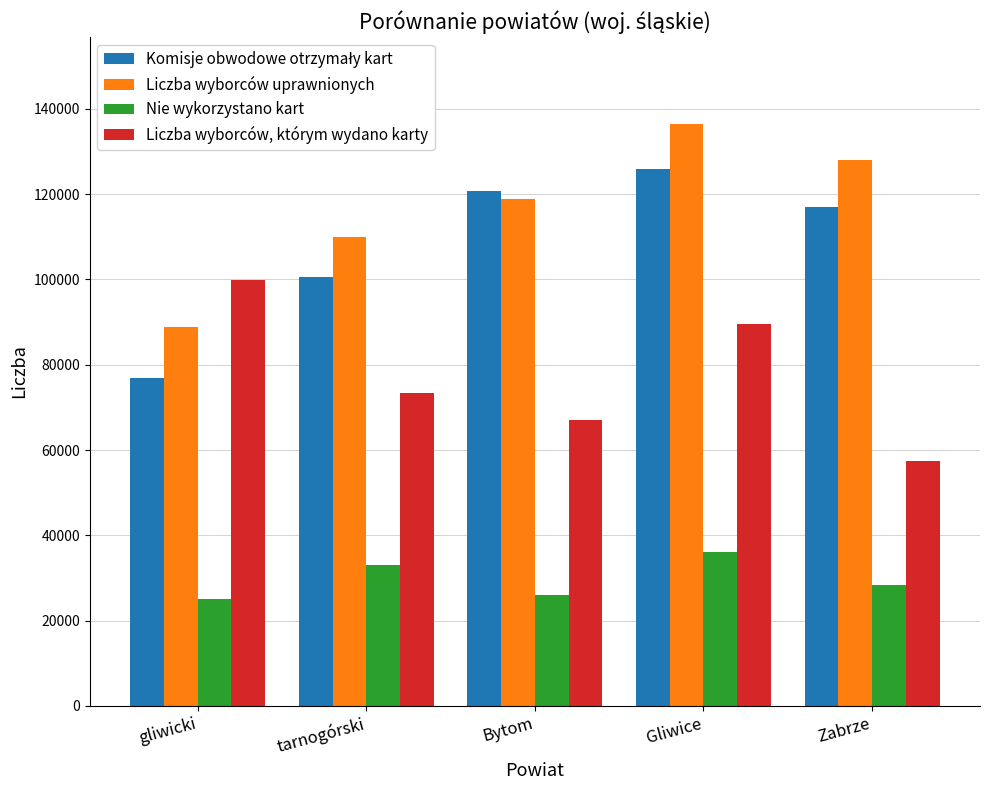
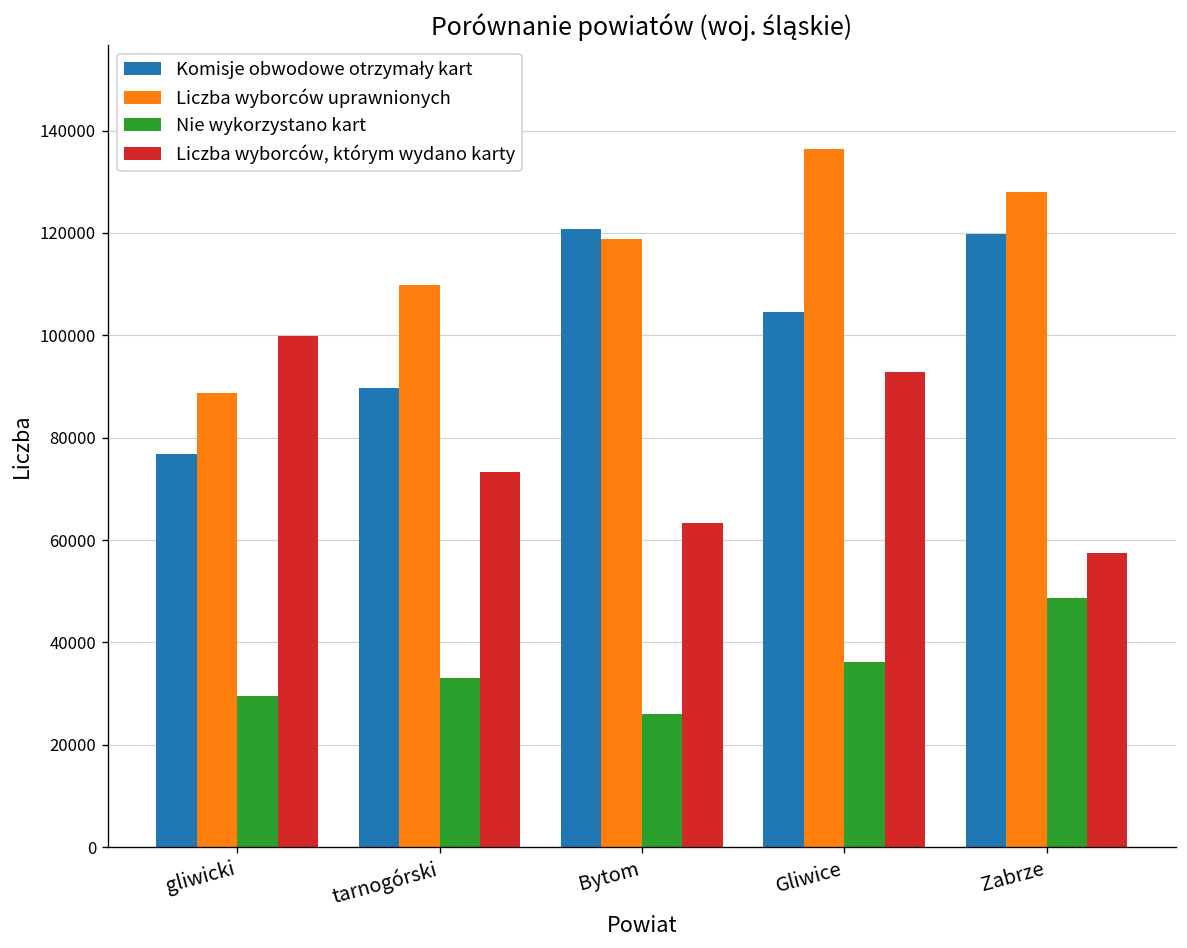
Nie wykorzystano kart, gliwicki: 25000 -> 29000
Komisje obwodowe otrzymały kart, tarnogórski: 101000 -> 90000
Liczba wyborców, którym wydano karty, Bytom: 67000 -> 63000
Komisje obwodowe otrzymały kart, Gliwice: 126000 -> 105000
Liczba wyborców, którym wydano karty, Gliwice: 90000 -> 93000
Komisje obwodowe otrzymały kart, Zabrze: 117000 -> 120000
Nie wykorzystano kart, Zabrze: 28000 -> 49000
